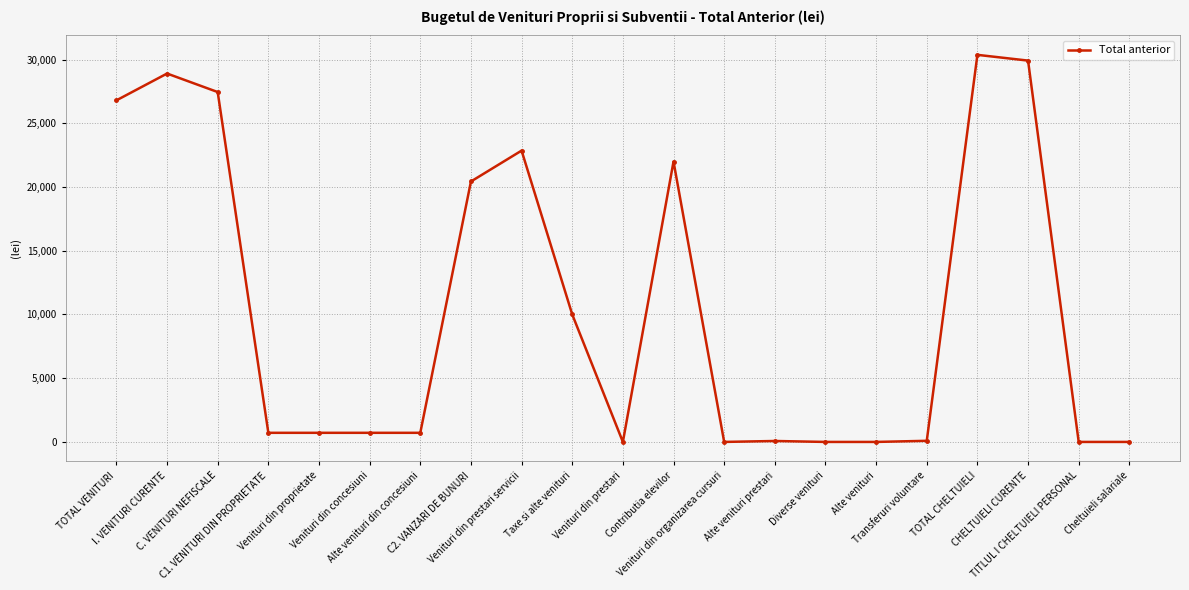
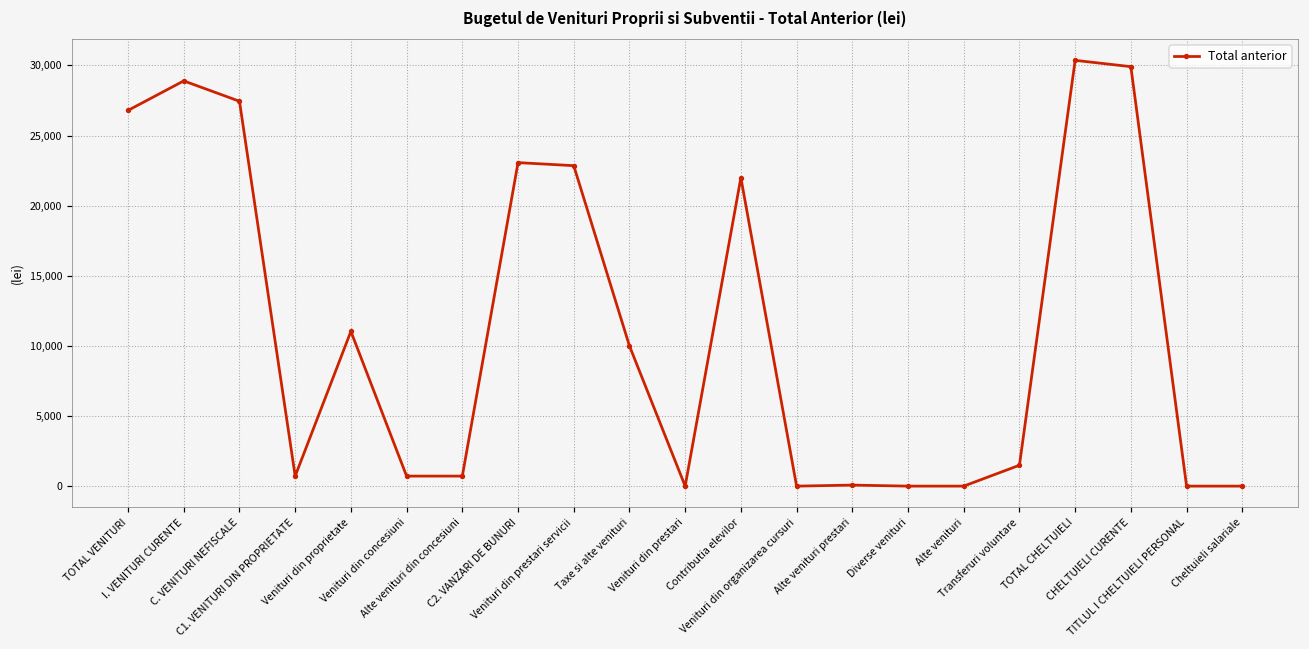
Venituri din proprietate: 700 -> 11,000
C2. VANZARI DE BUNURI: 20,400 -> 23,100
Transferuri voluntare: 100 -> 1,500
